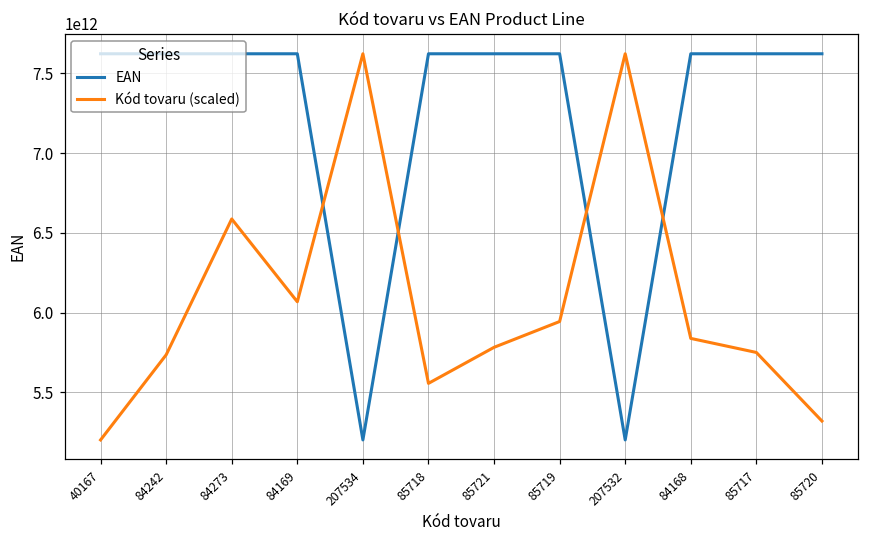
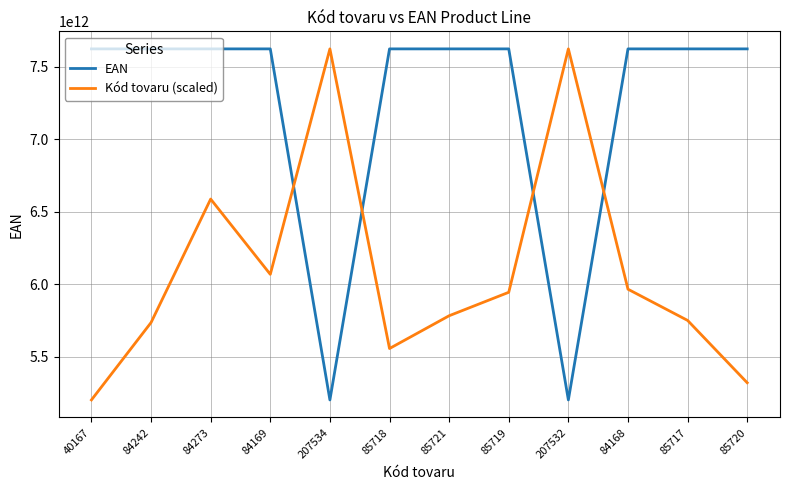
Kód tovaru (scaled), 84168: 5840000000000 -> 5960000000000
